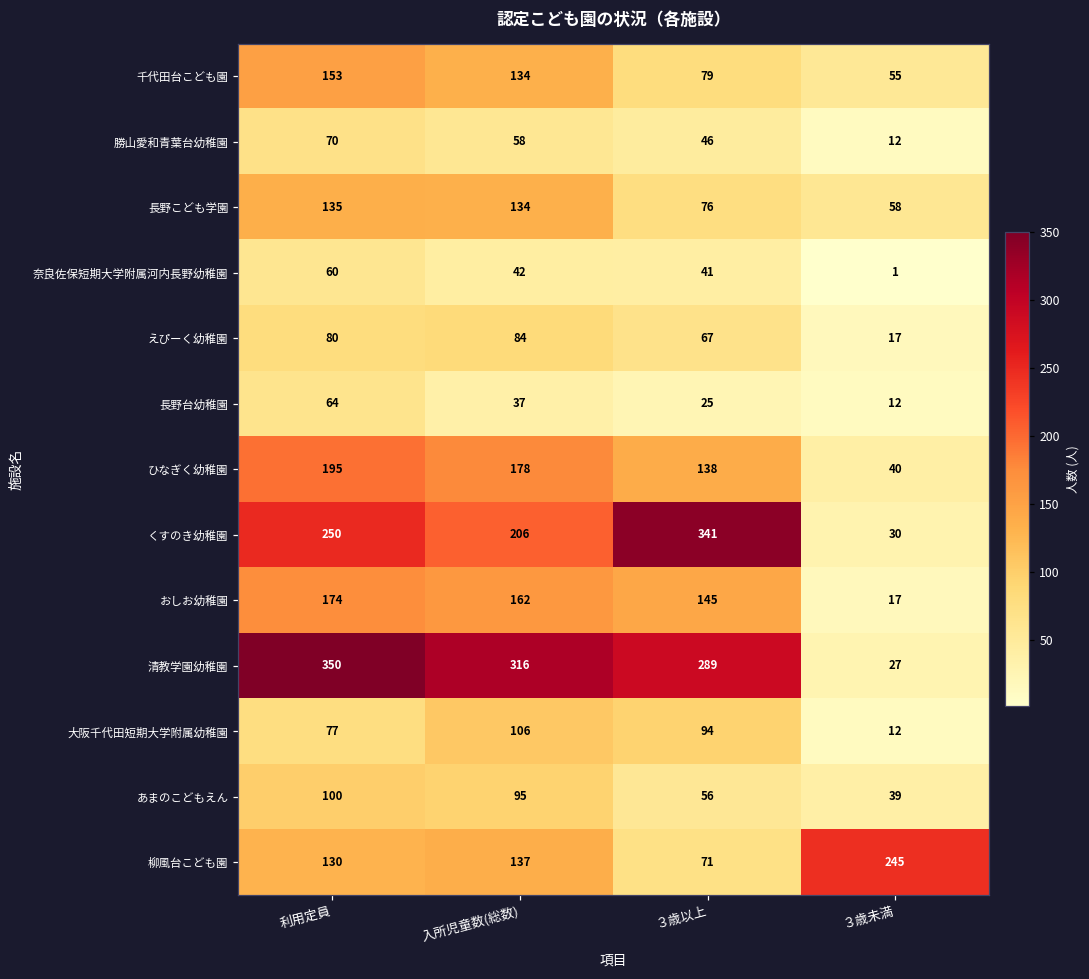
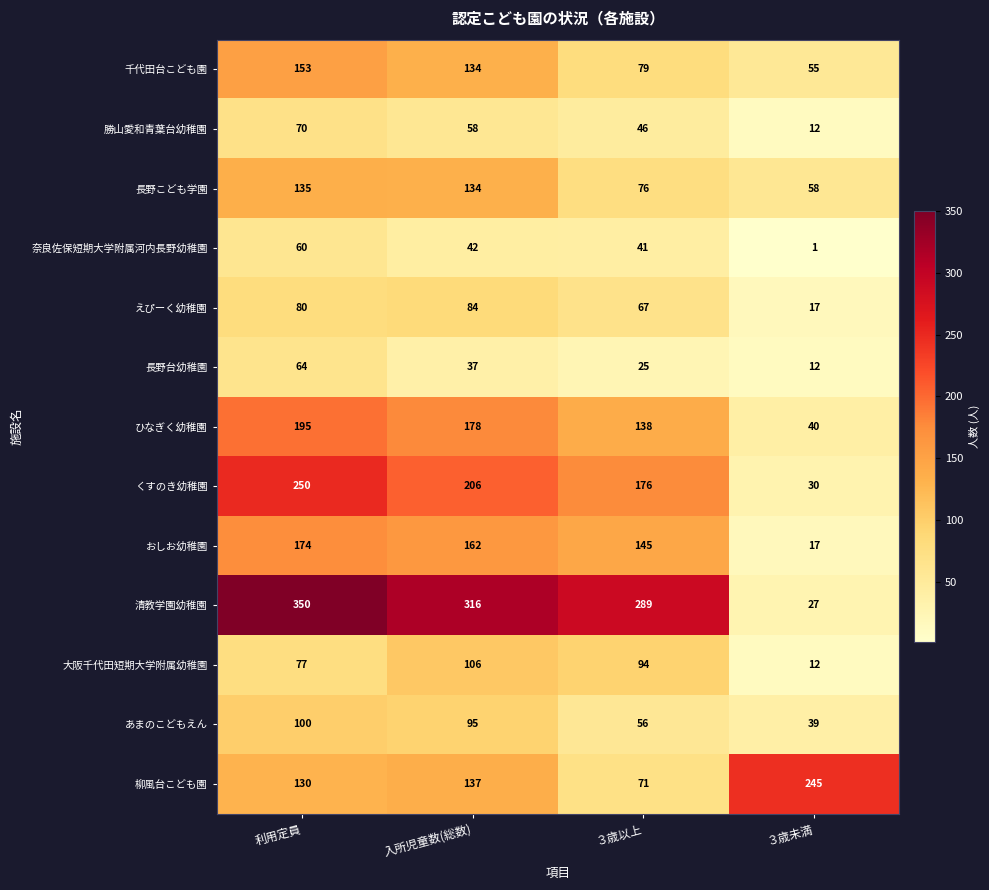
くすのき幼稚園, ３歳以上: 341 -> 176
